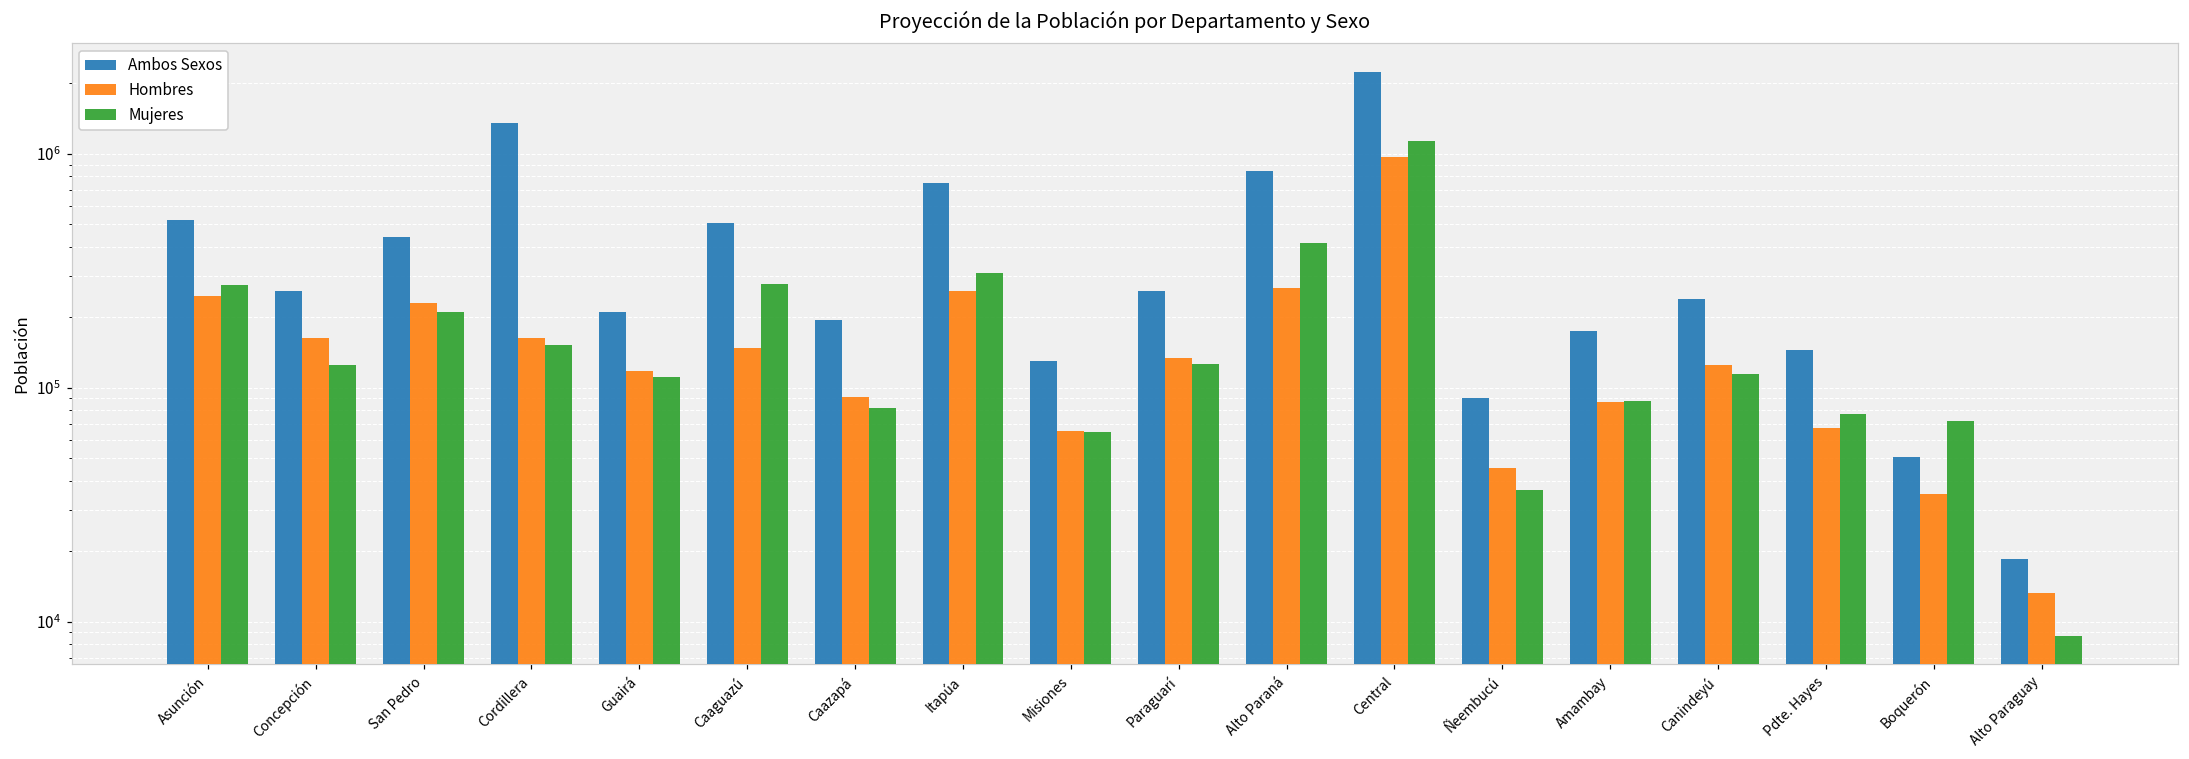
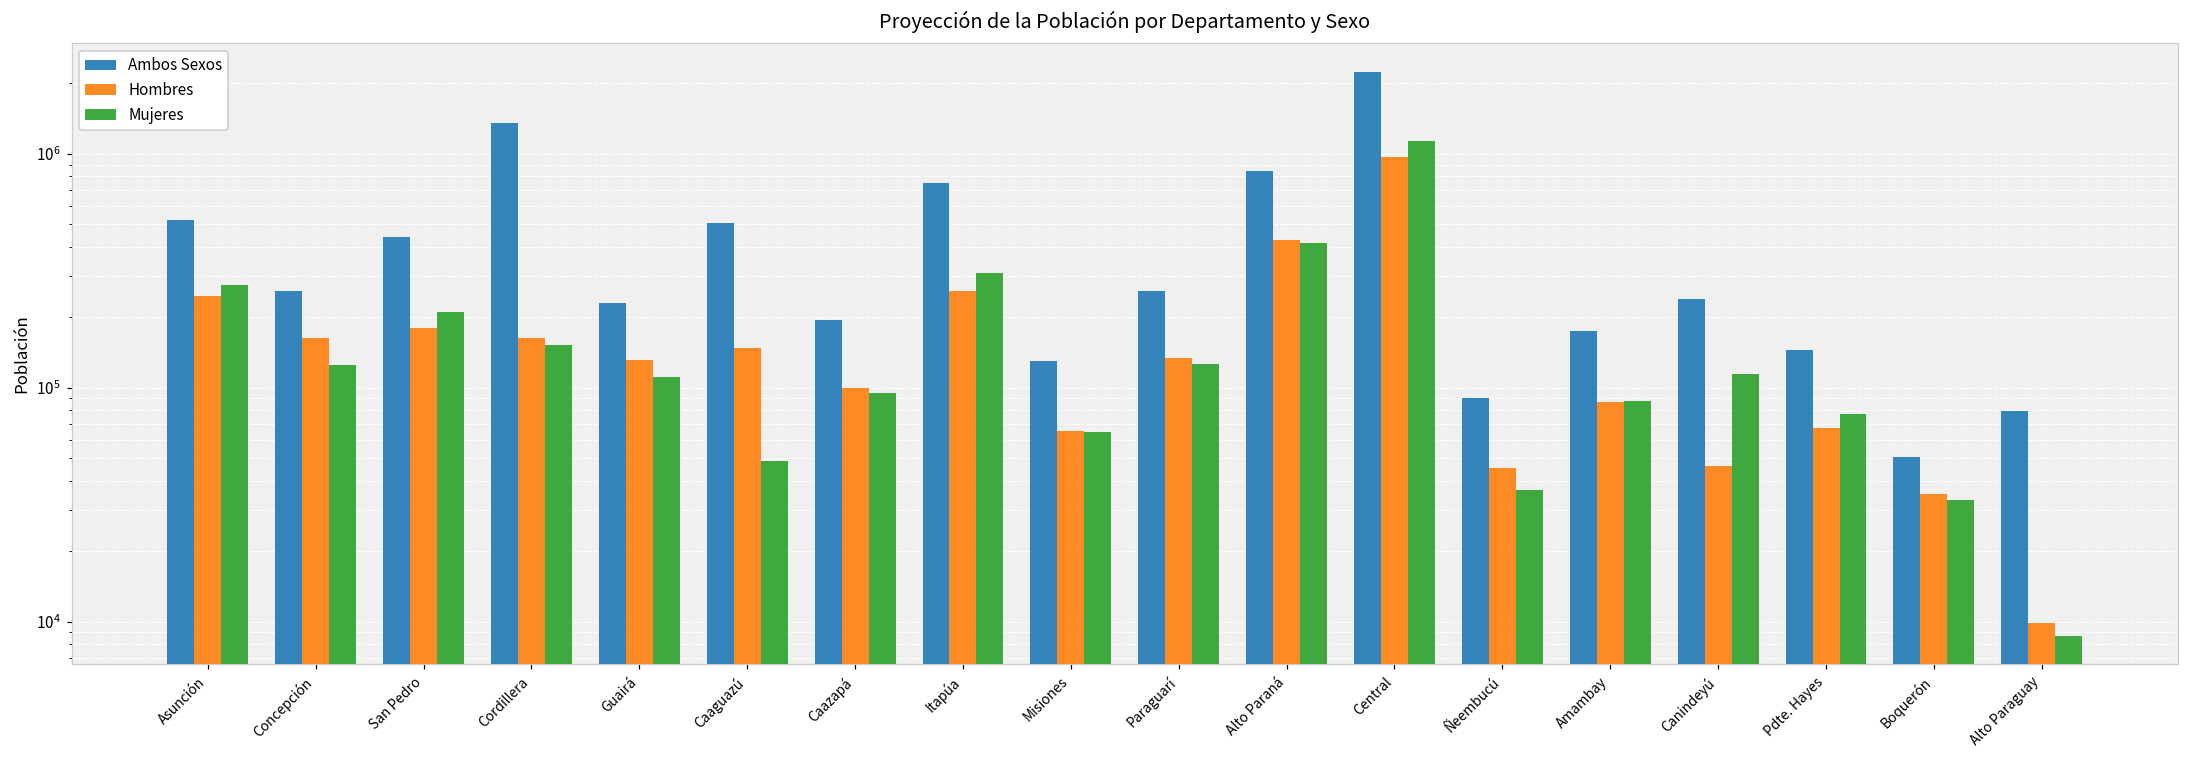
Hombres, San Pedro: 230000 -> 180000
Ambos Sexos, Guairá: 210000 -> 230000
Hombres, Guairá: 120000 -> 130000
Mujeres, Caaguazú: 280000 -> 49000
Hombres, Caazapá: 91000 -> 100000
Mujeres, Caazapá: 82000 -> 90000
Hombres, Alto Paraná: 270000 -> 430000
Hombres, Canindeyú: 130000 -> 46000
Mujeres, Boquerón: 72000 -> 33000
Ambos Sexos, Alto Paraguay: 19000 -> 80000
Hombres, Alto Paraguay: 13000 -> 10000
